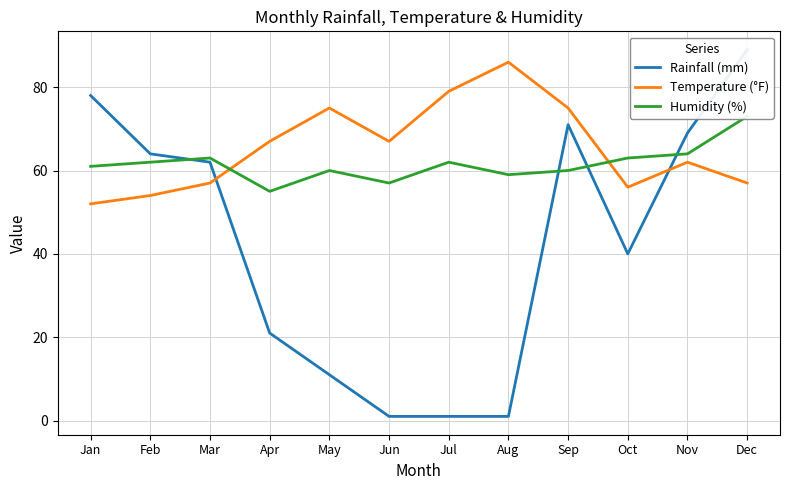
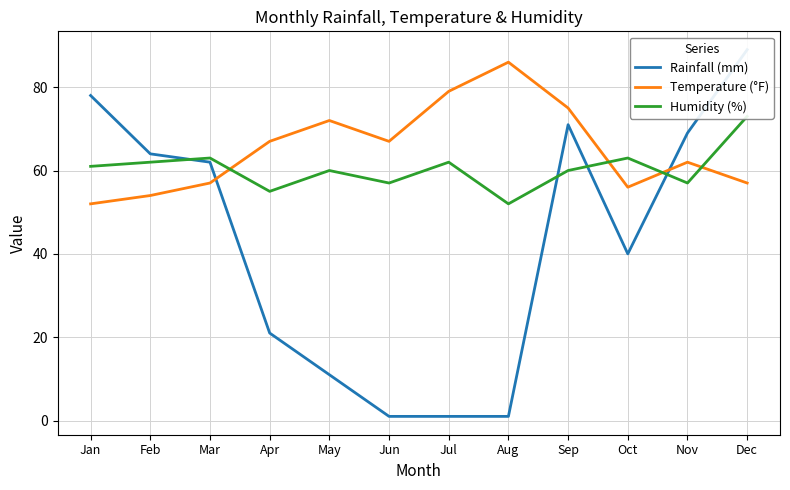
Temperature (°F), May: 75 -> 72
Humidity (%), Aug: 59 -> 52
Humidity (%), Nov: 64 -> 57
